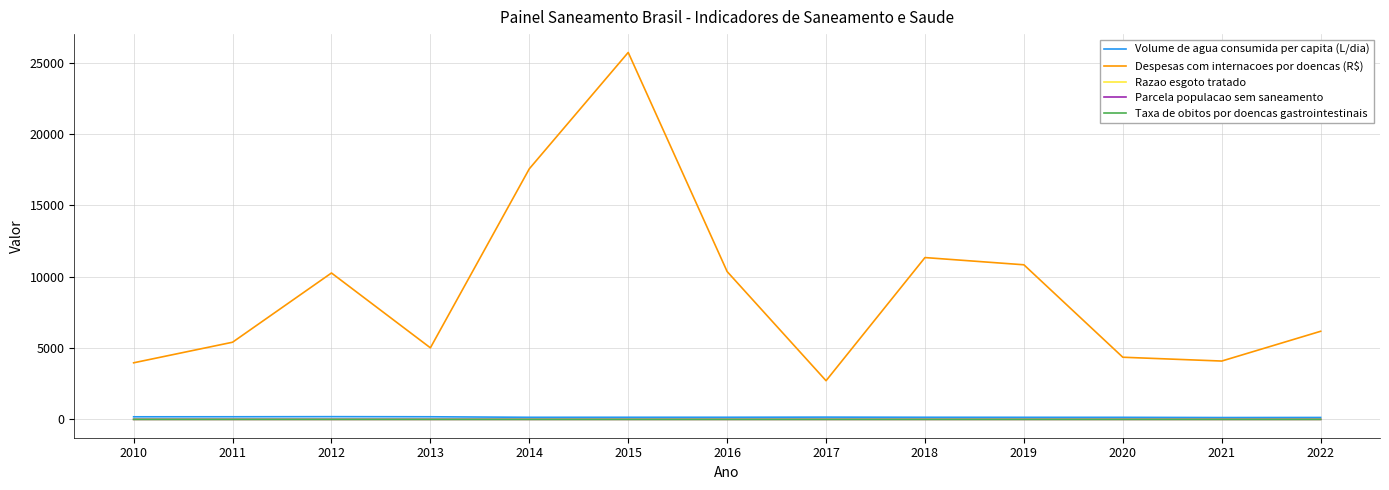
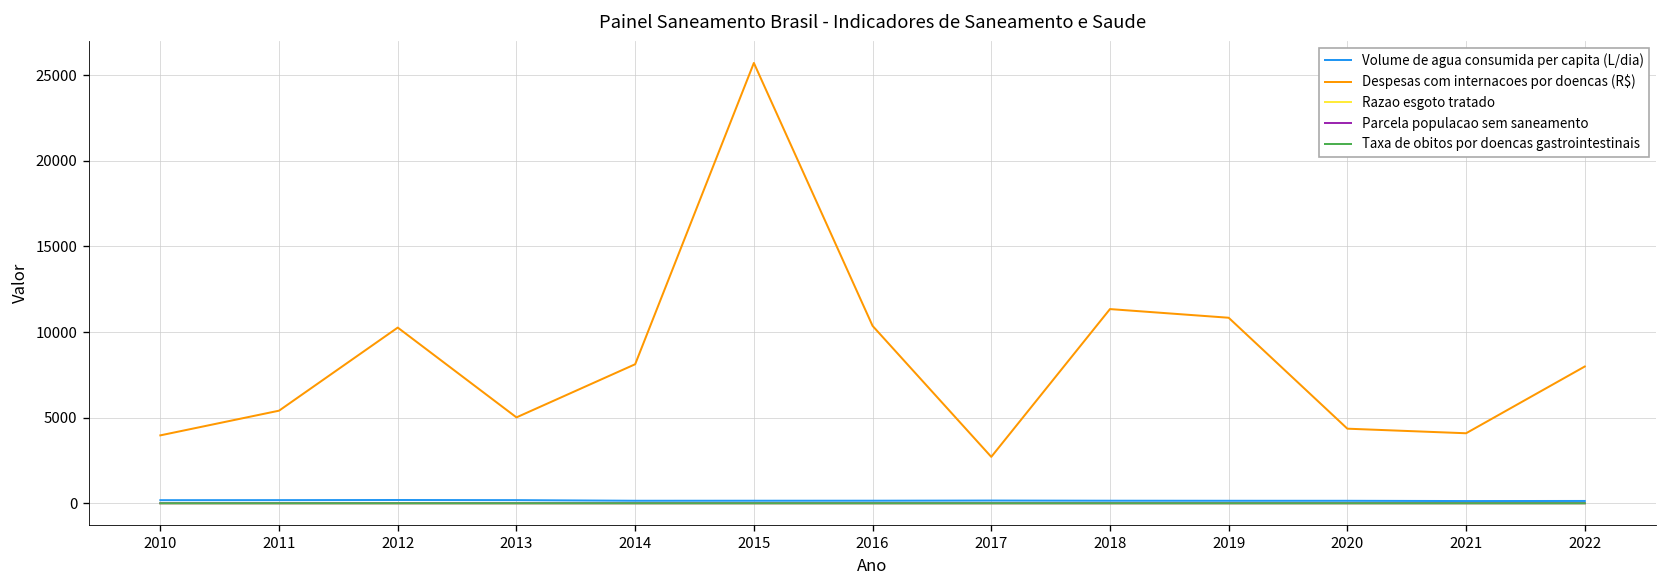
Despesas com internacoes por doencas (R$), 2014: 17600 -> 8100
Despesas com internacoes por doencas (R$), 2022: 6200 -> 8000
